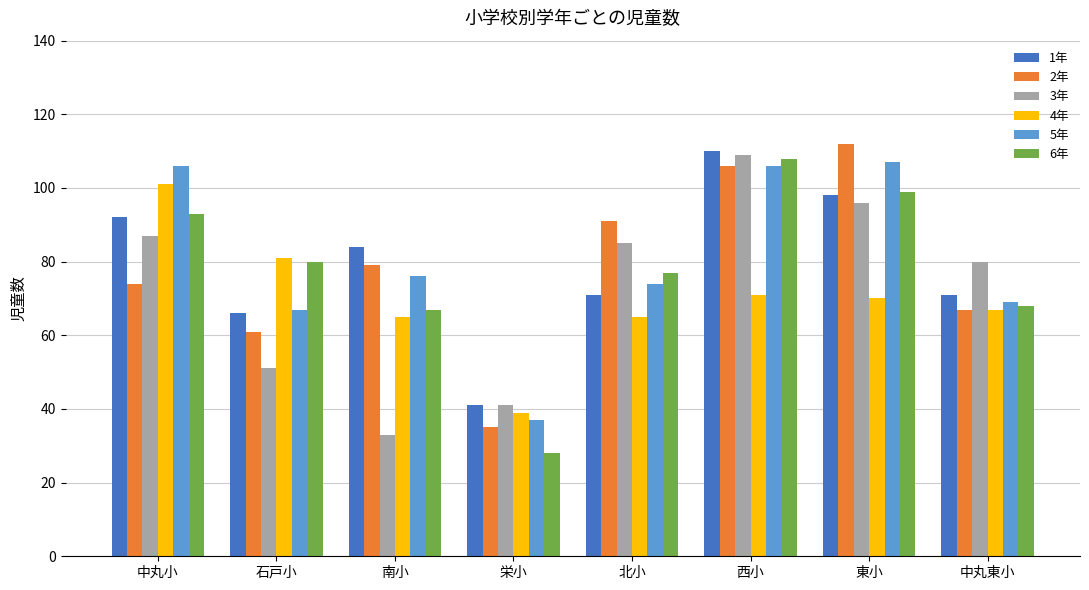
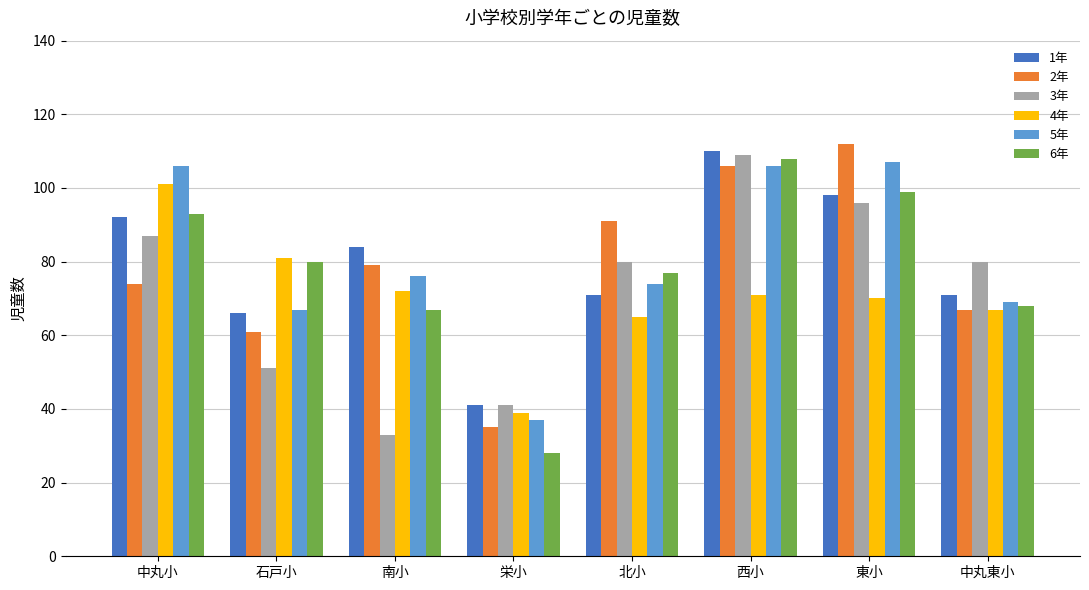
4年, 南小: 65 -> 72
3年, 北小: 85 -> 80
